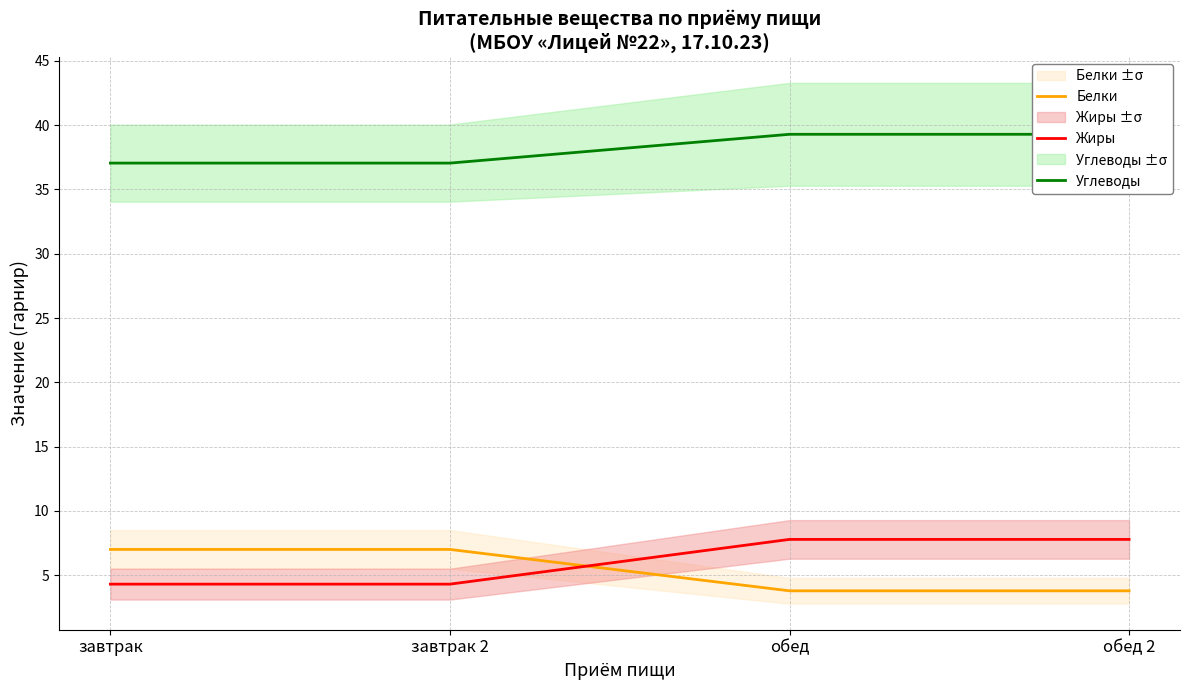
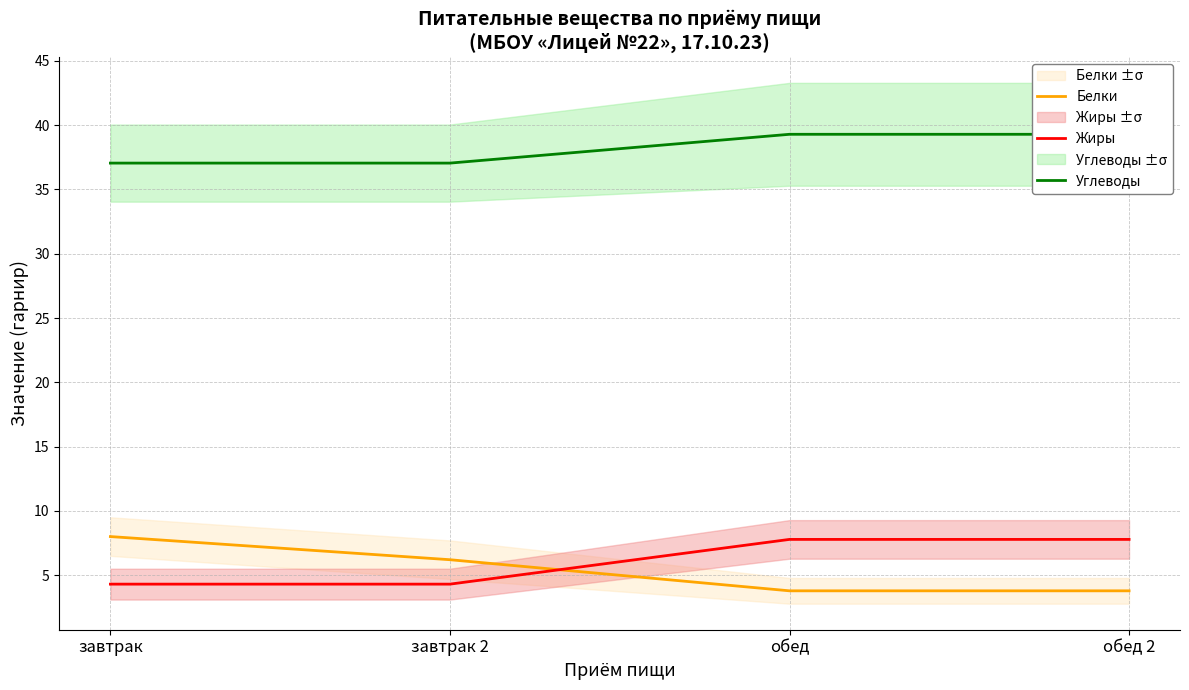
Белки, завтрак: 7 -> 8
Белки, завтрак 2: 7.0 -> 6.2
